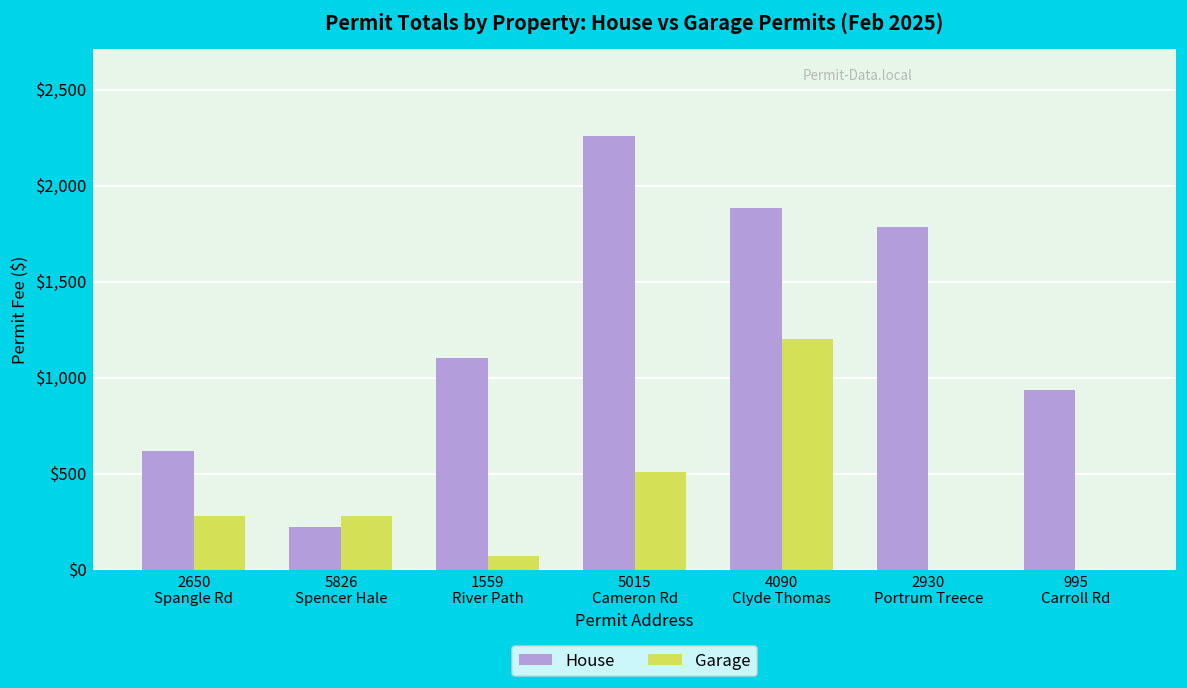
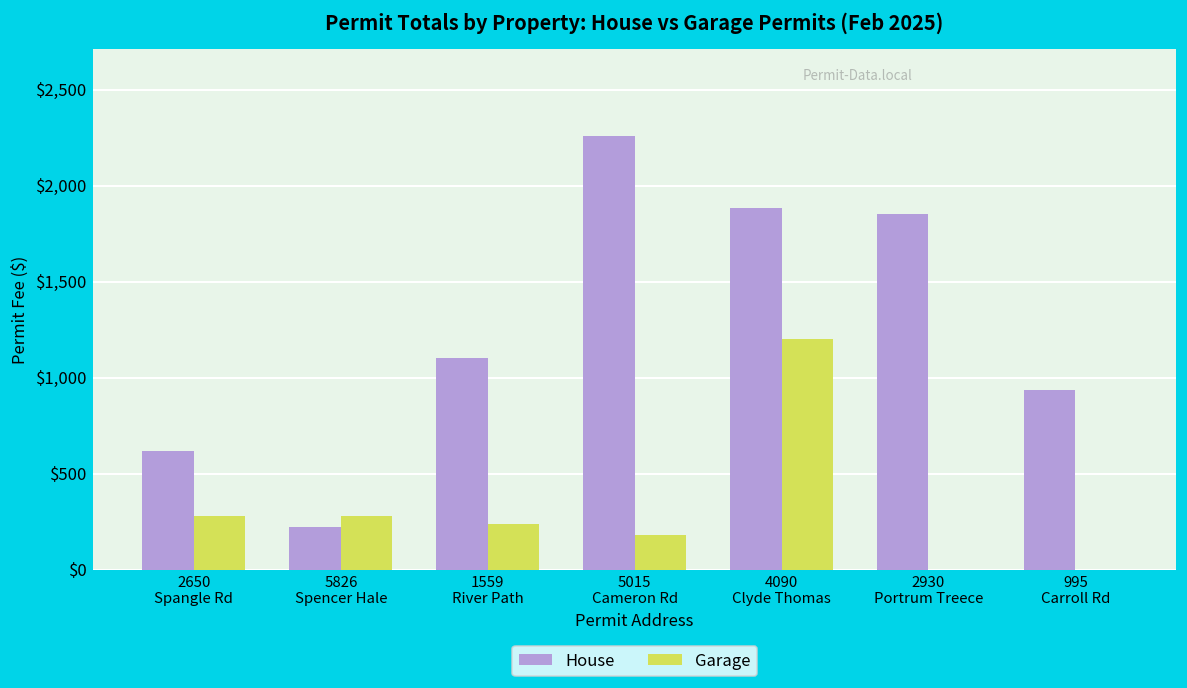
Garage, 1559 River Path: $70 -> $240
Garage, 5015 Cameron Rd: $510 -> $180
House, 2930 Portrum Treece: $1,790 -> $1,850
